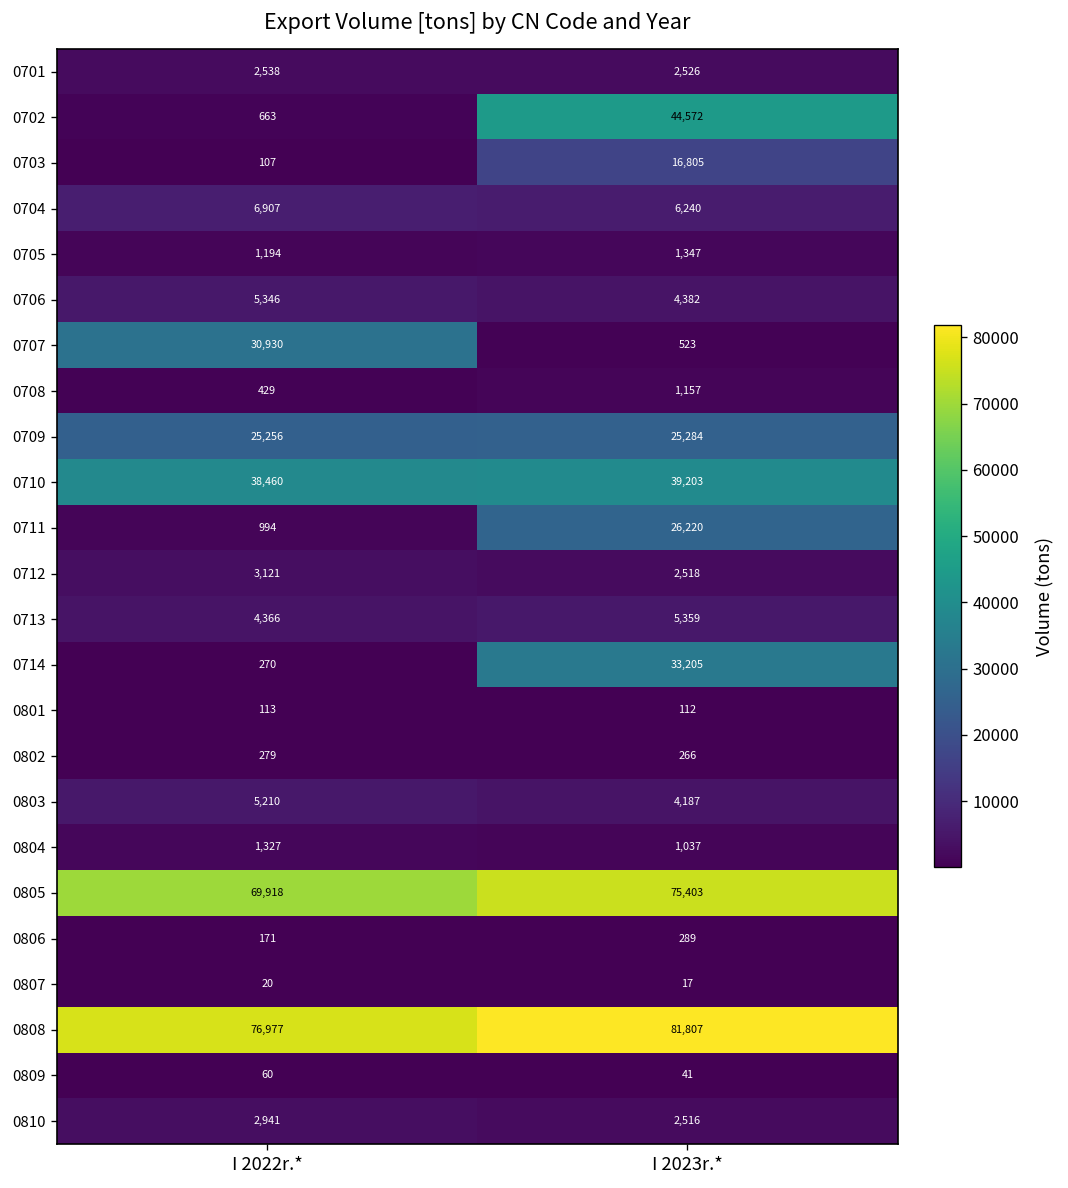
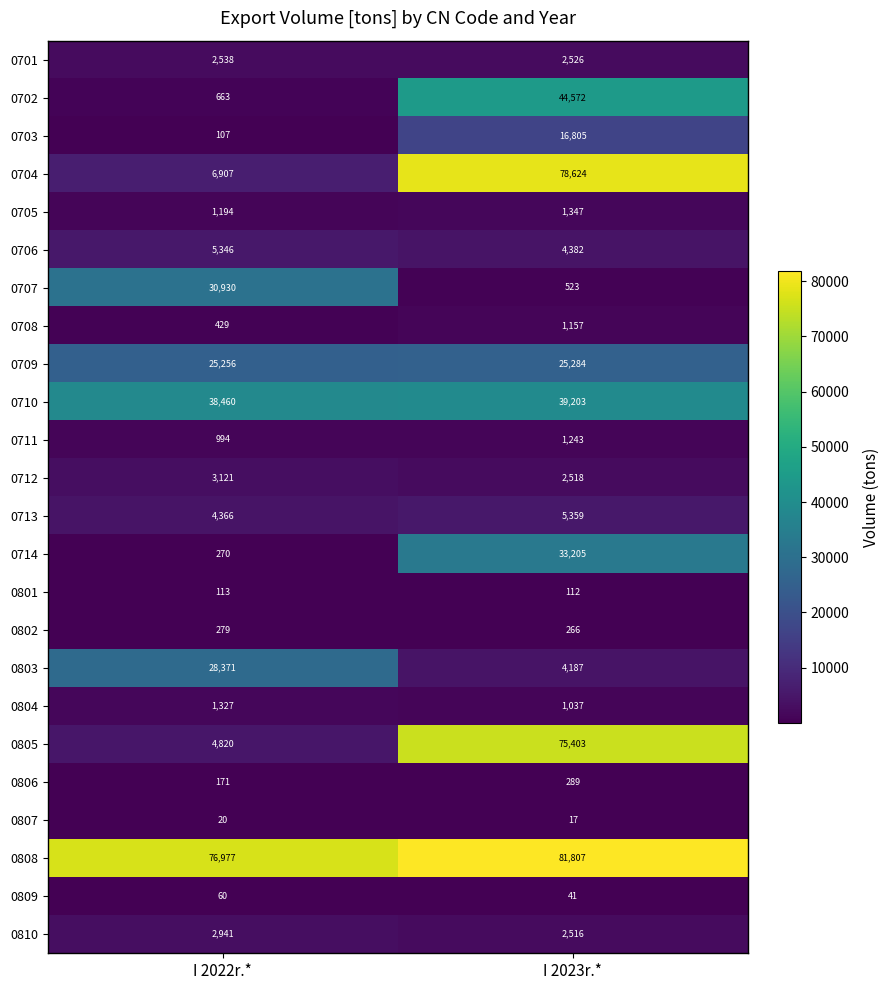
0704, I 2023r.*: 6,240 -> 78,624
0711, I 2023r.*: 26,220 -> 1,243
0803, I 2022r.*: 5,210 -> 28,371
0805, I 2022r.*: 69,918 -> 4,820
